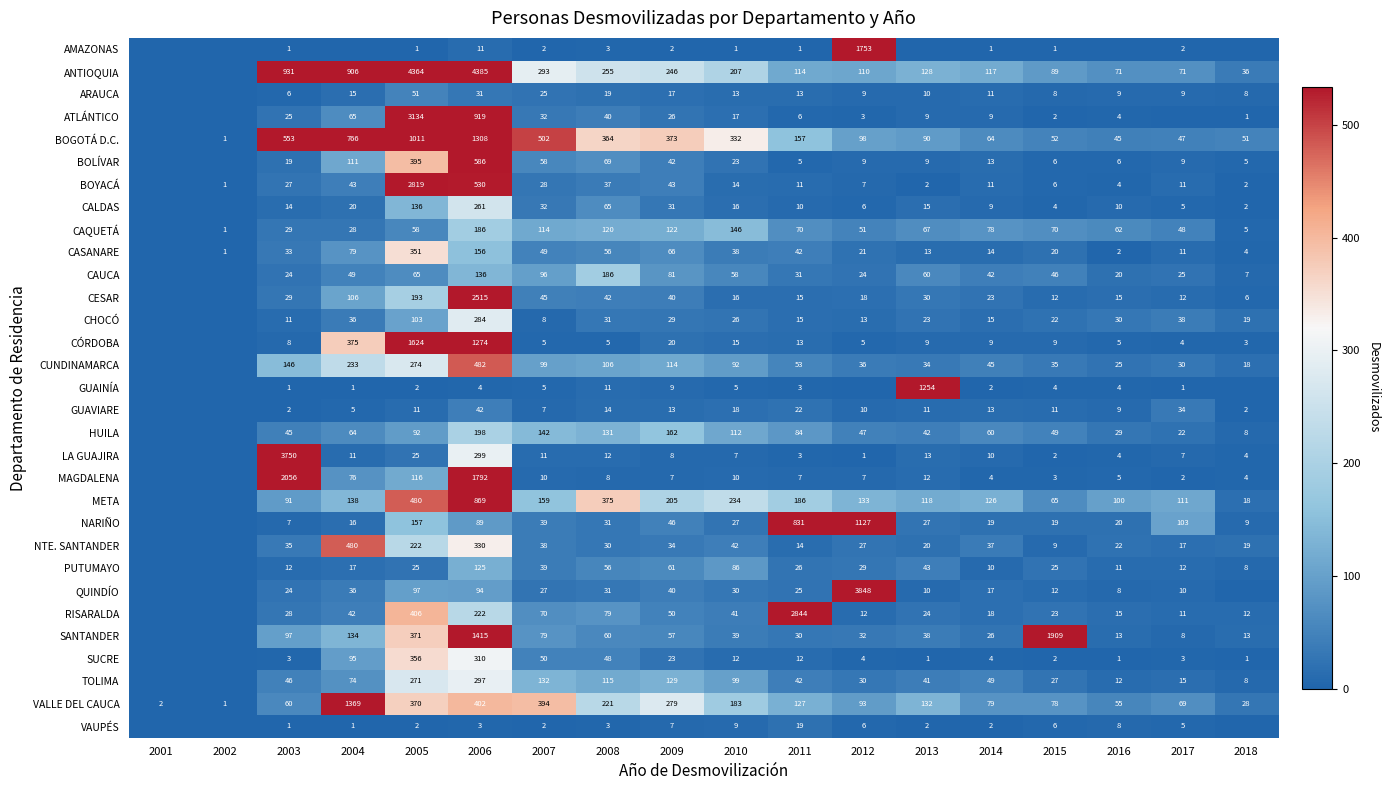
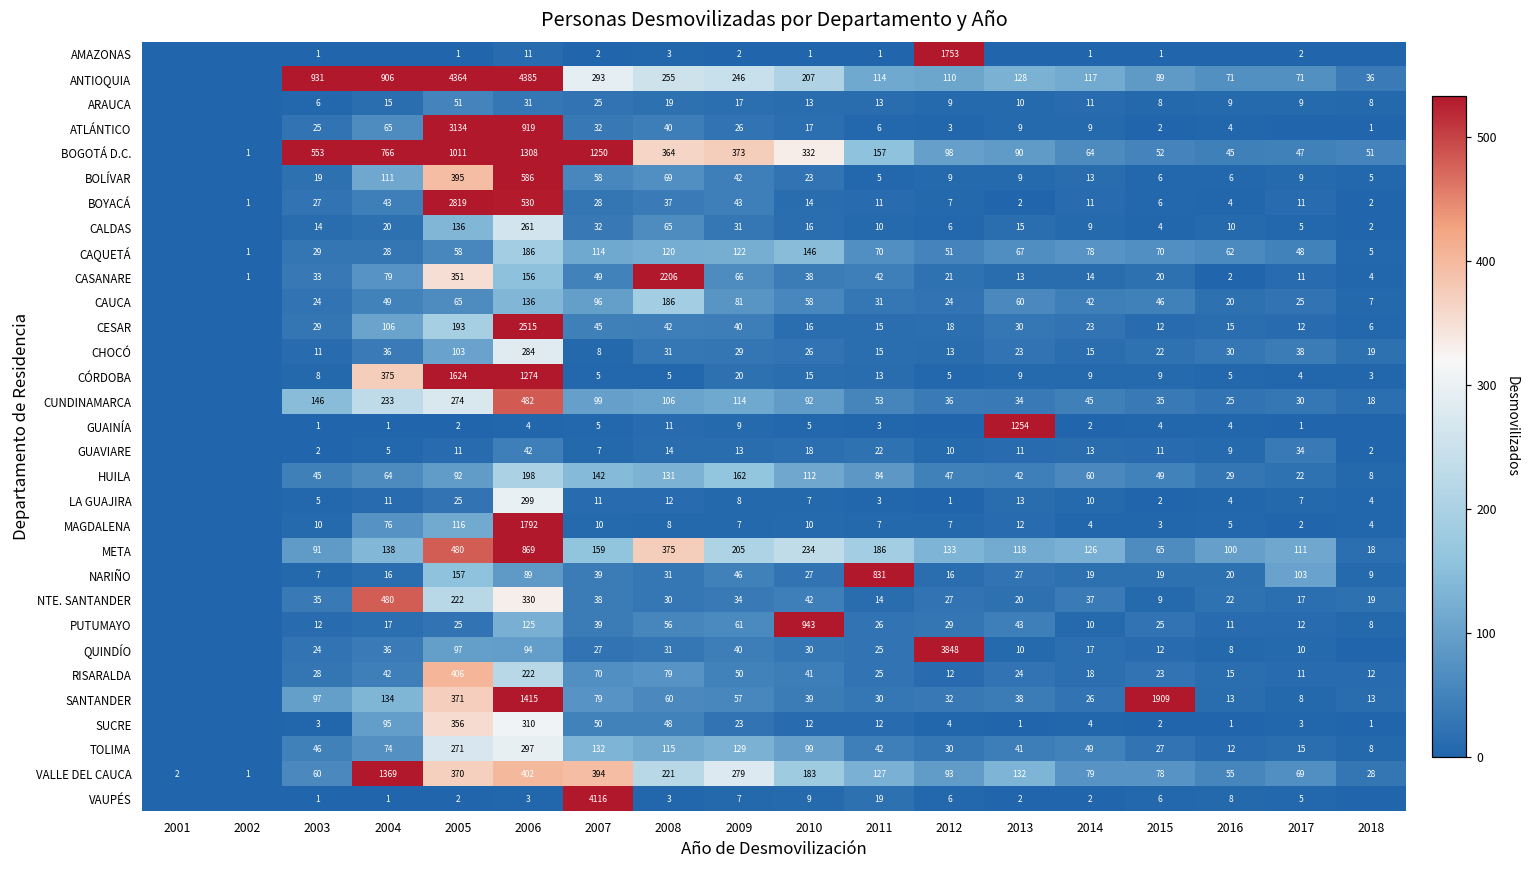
BOGOTÁ D.C., 2007: 502 -> 1250
CASANARE, 2008: 56 -> 2206
LA GUAJIRA, 2003: 3750 -> 5
MAGDALENA, 2003: 2056 -> 10
NARIÑO, 2012: 1127 -> 16
PUTUMAYO, 2010: 86 -> 943
RISARALDA, 2011: 2844 -> 25
VAUPÉS, 2007: 2 -> 4116
